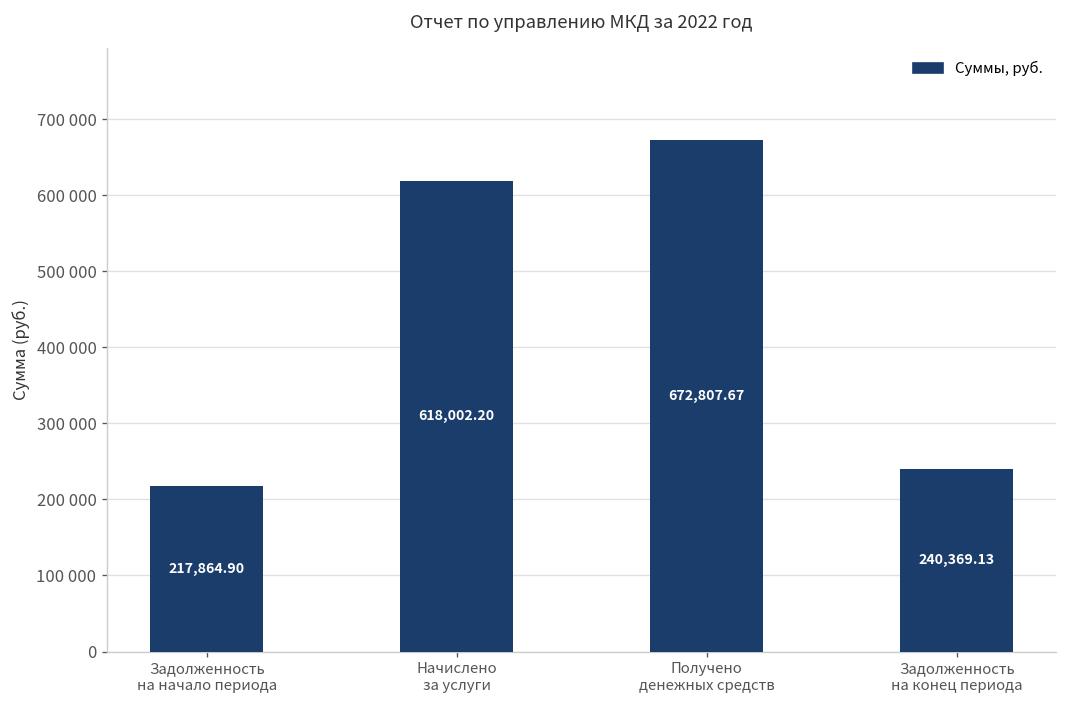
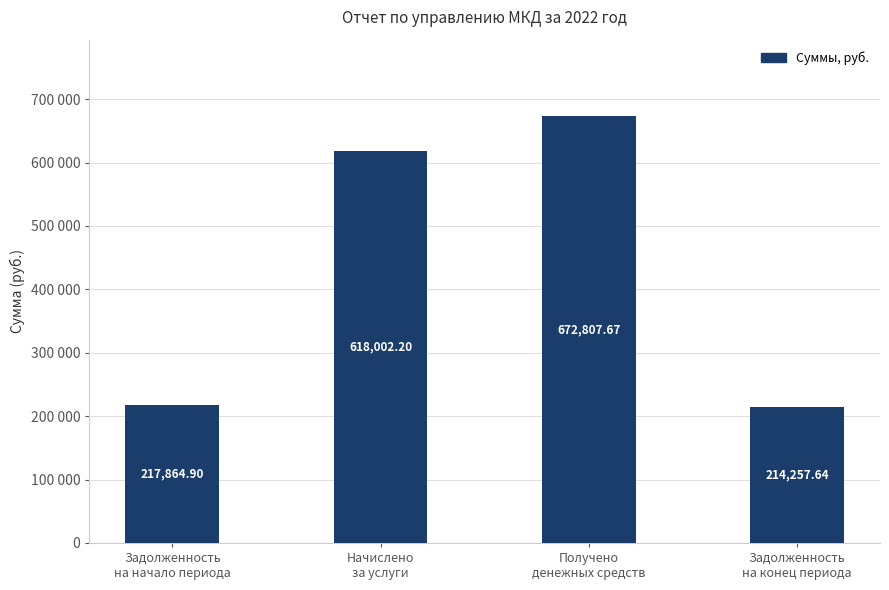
Задолженность на конец периода: 240,369.13 -> 214,257.64
